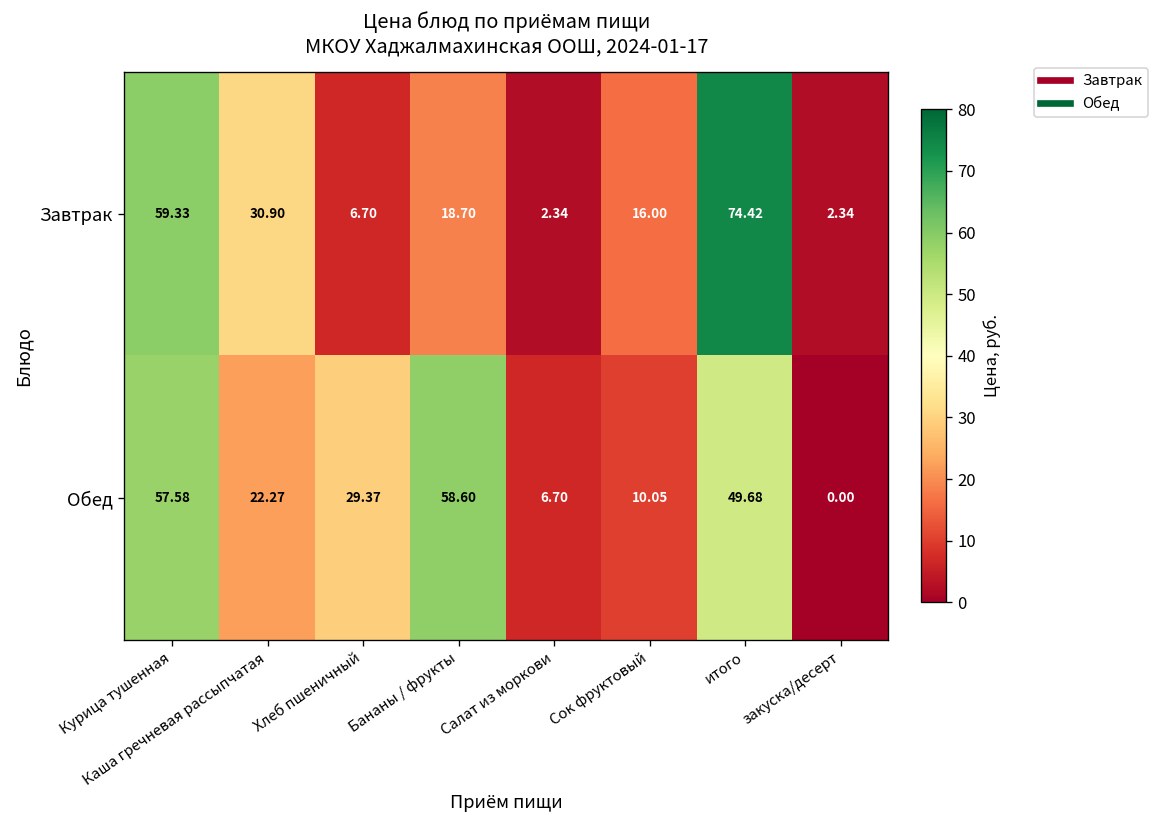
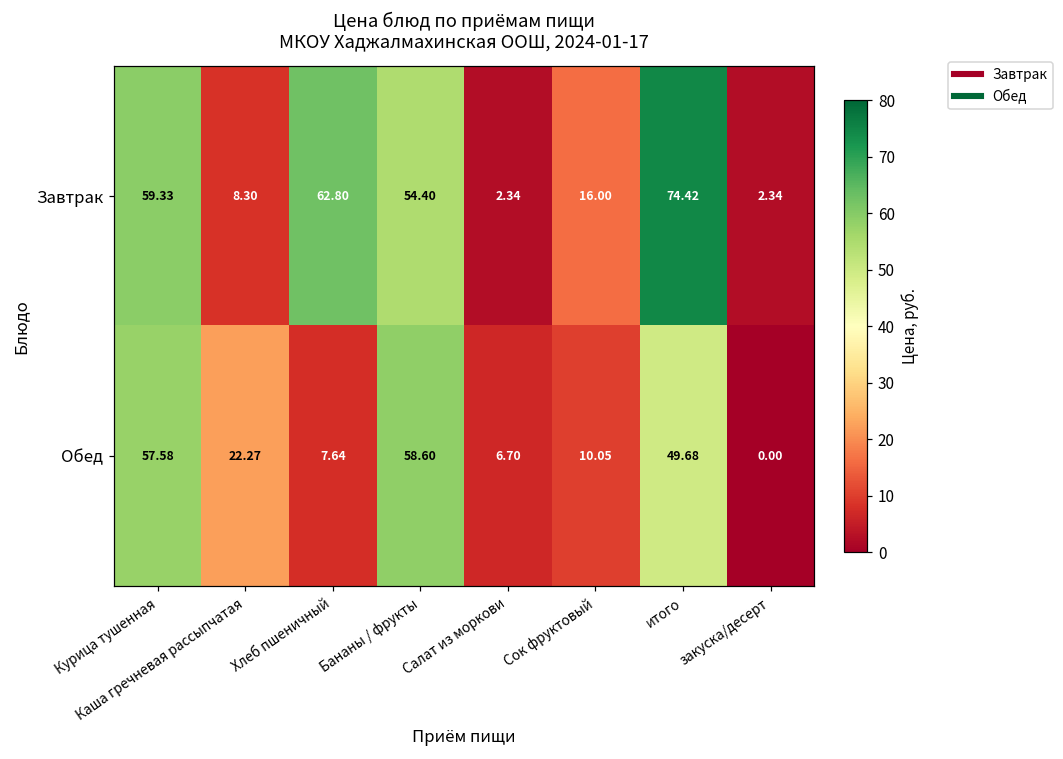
Завтрак, Каша гречневая рассыпчатая: 30.90 -> 8.30
Завтрак, Хлеб пшеничный: 6.70 -> 62.80
Завтрак, Бананы / фрукты: 18.70 -> 54.40
Обед, Хлеб пшеничный: 29.37 -> 7.64
